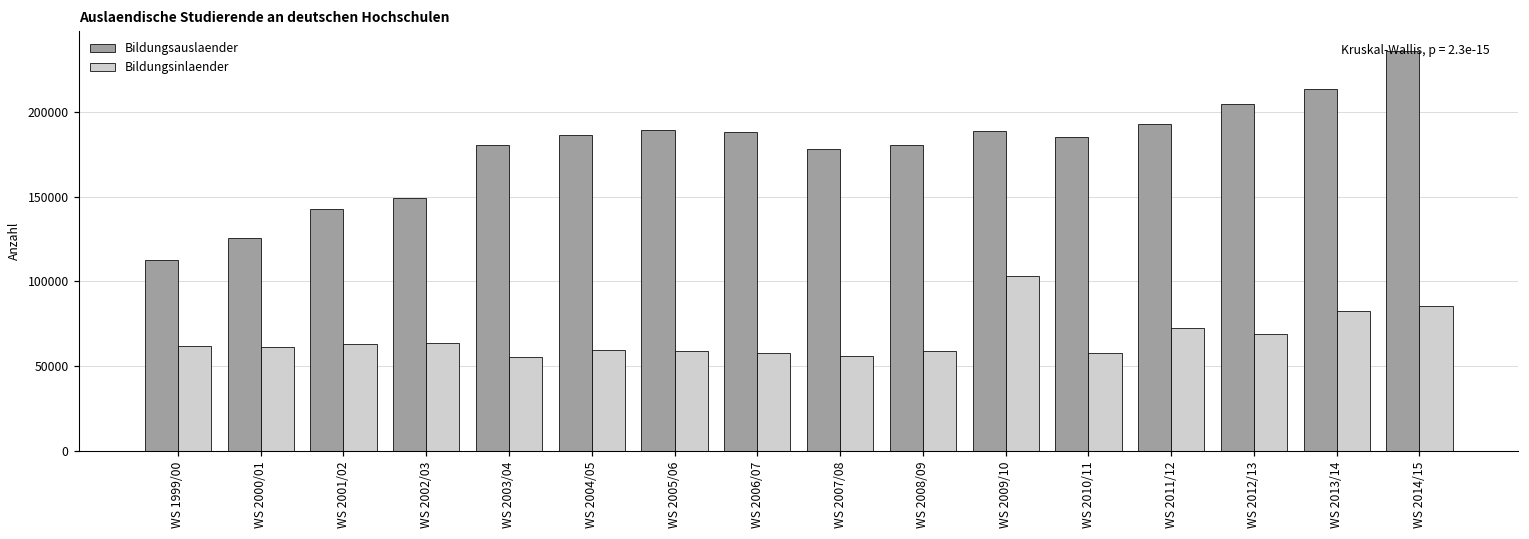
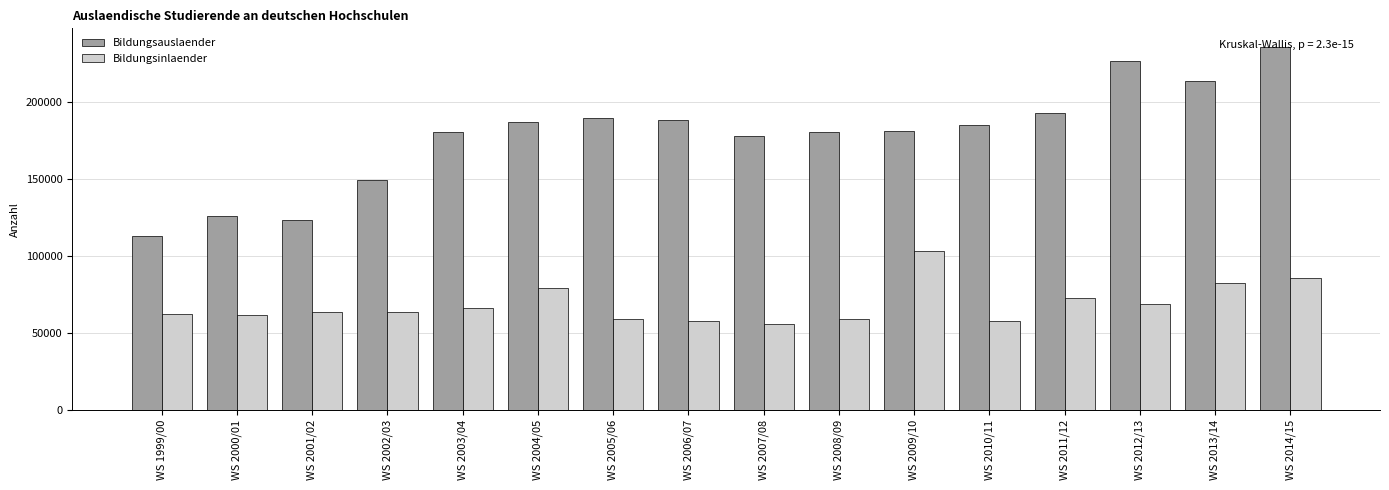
Bildungsauslaender, WS 2001/02: 143000 -> 123000
Bildungsinlaender, WS 2003/04: 56000 -> 66000
Bildungsinlaender, WS 2004/05: 60000 -> 79000
Bildungsauslaender, WS 2009/10: 189000 -> 181000
Bildungsauslaender, WS 2012/13: 205000 -> 226000
